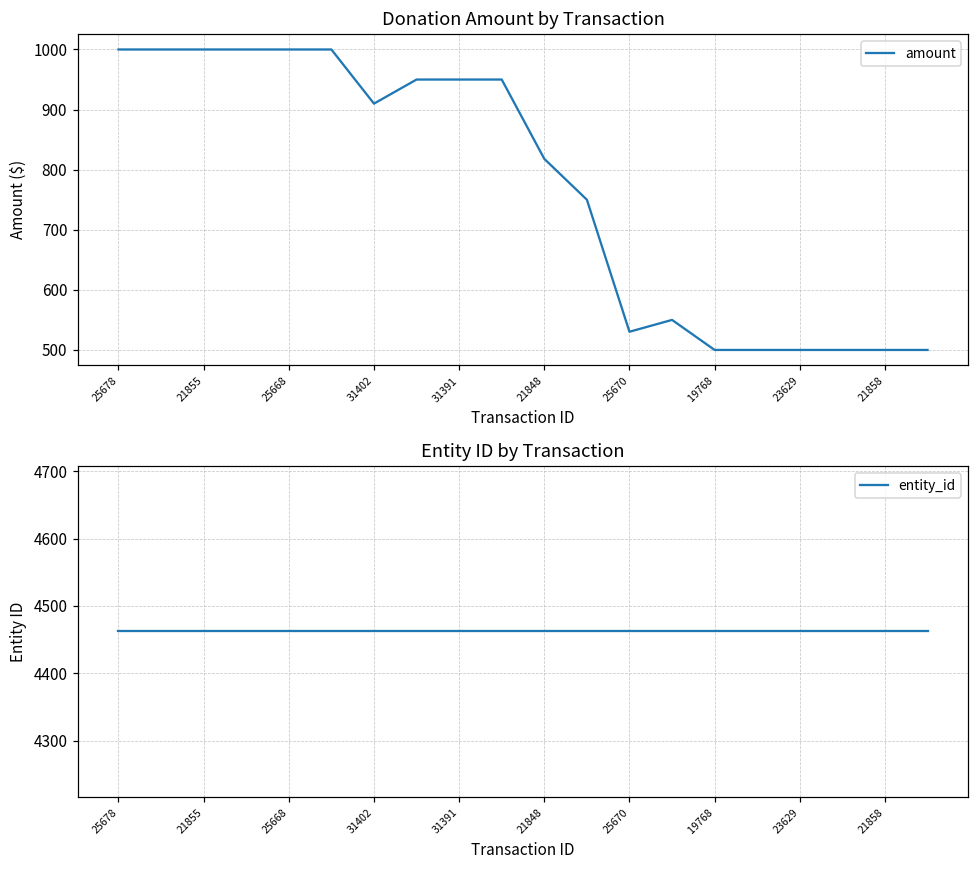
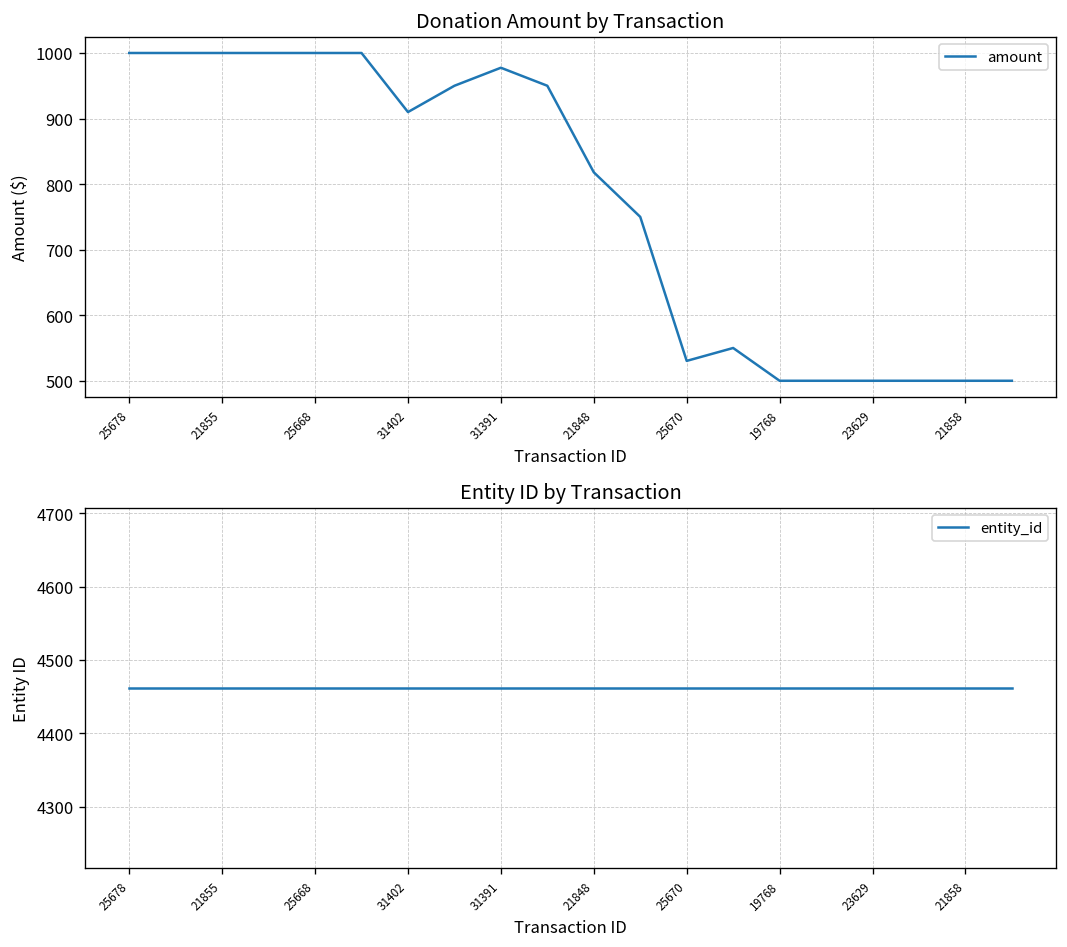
Donation Amount by Transaction, 31391: 950 -> 980
